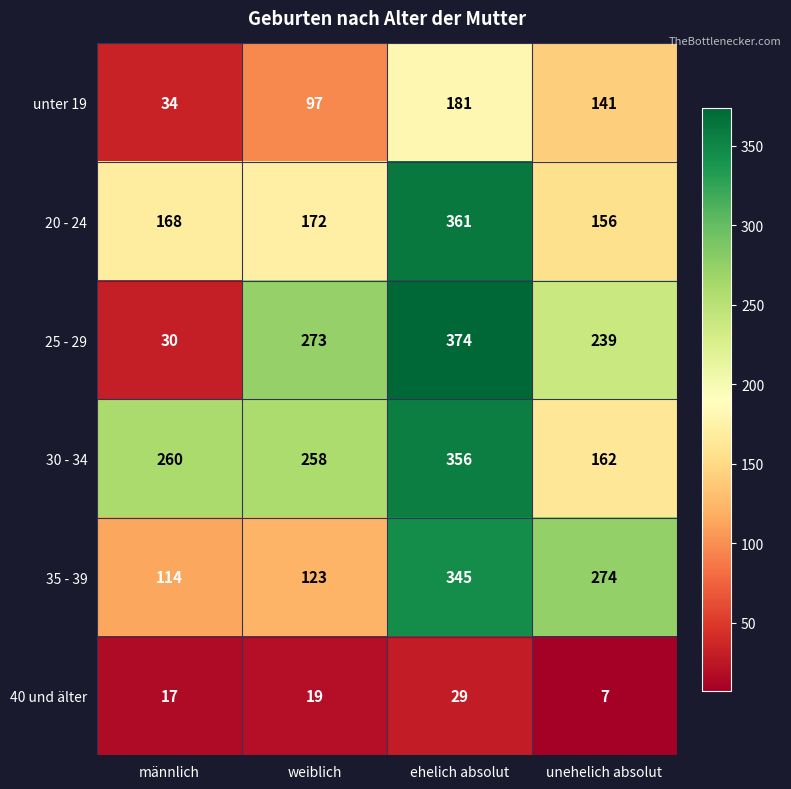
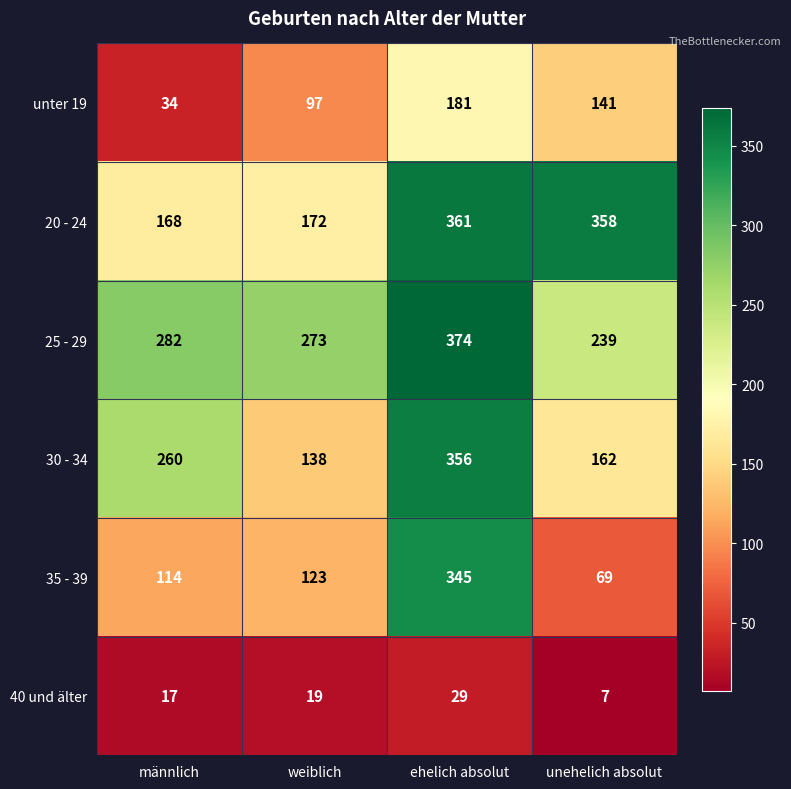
20 - 24, unehelich absolut: 156 -> 358
25 - 29, männlich: 30 -> 282
30 - 34, weiblich: 258 -> 138
35 - 39, unehelich absolut: 274 -> 69
